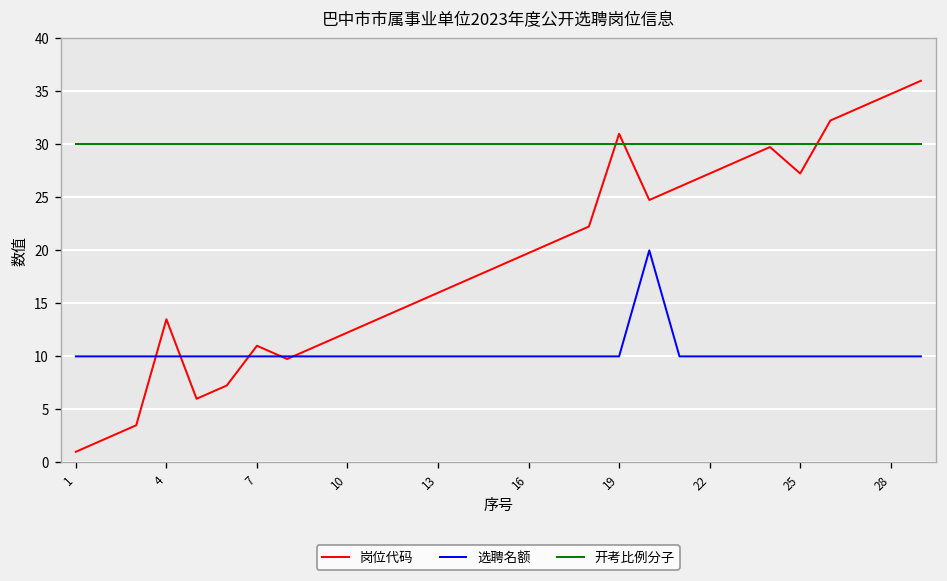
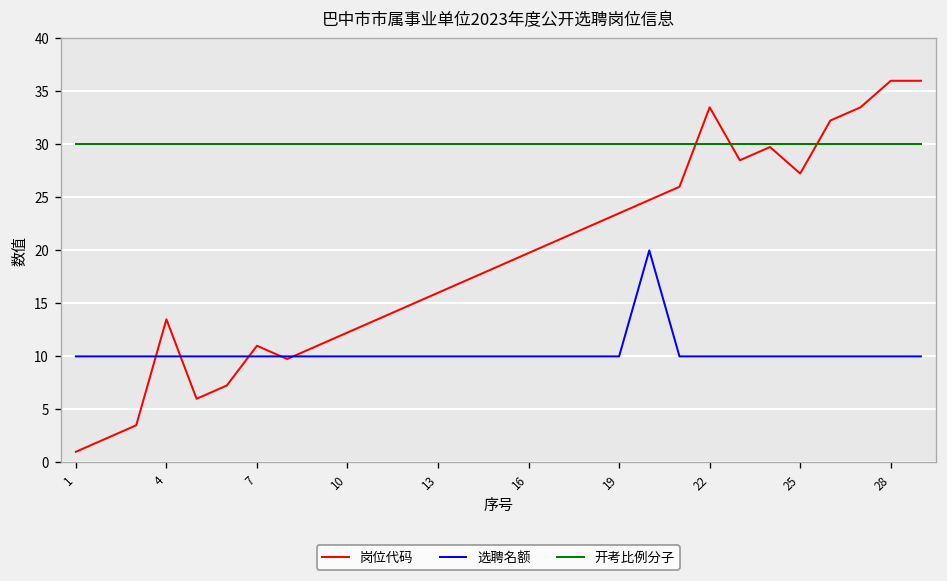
岗位代码, 19: 31 -> 24
岗位代码, 22: 27 -> 34
岗位代码, 28: 35 -> 36
